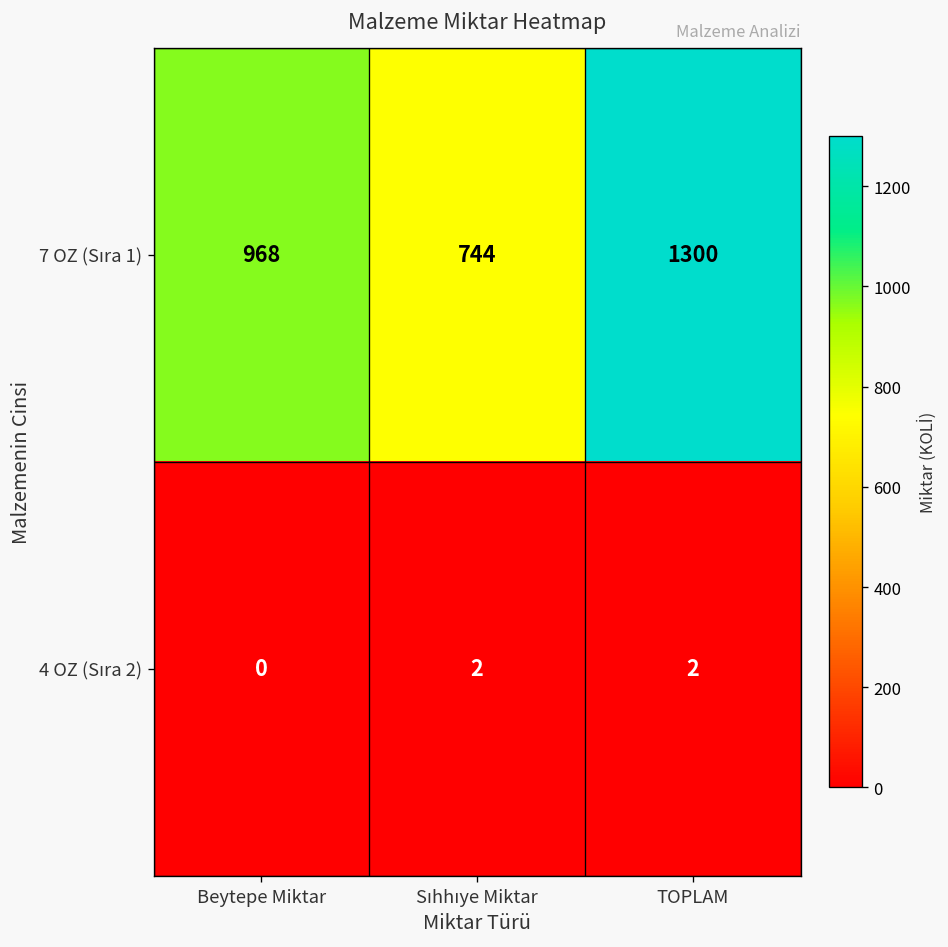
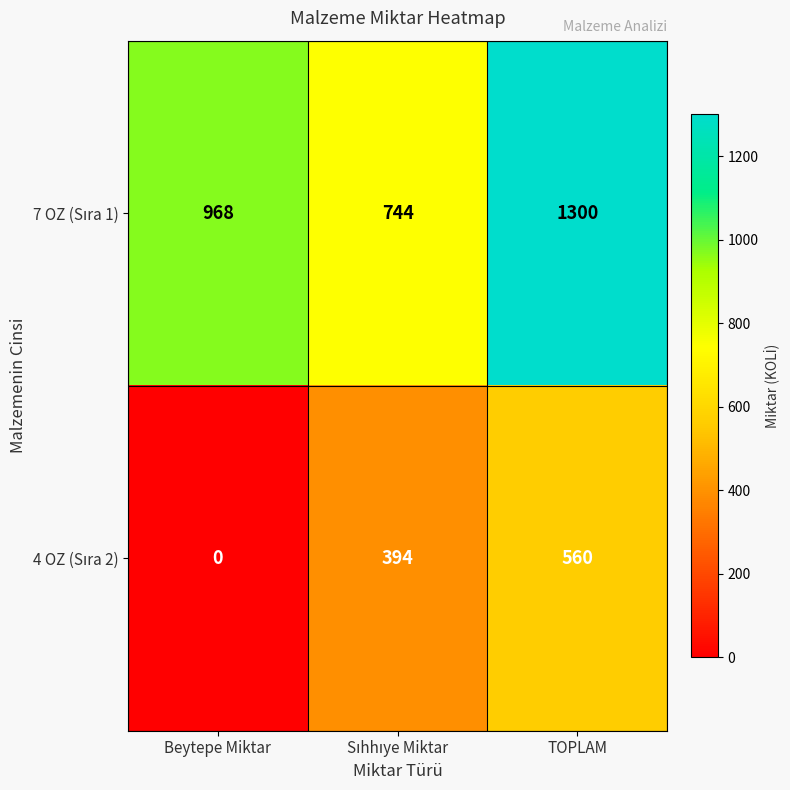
4 OZ (Sıra 2), Sıhhıye Miktar: 2 -> 394
4 OZ (Sıra 2), TOPLAM: 2 -> 560
